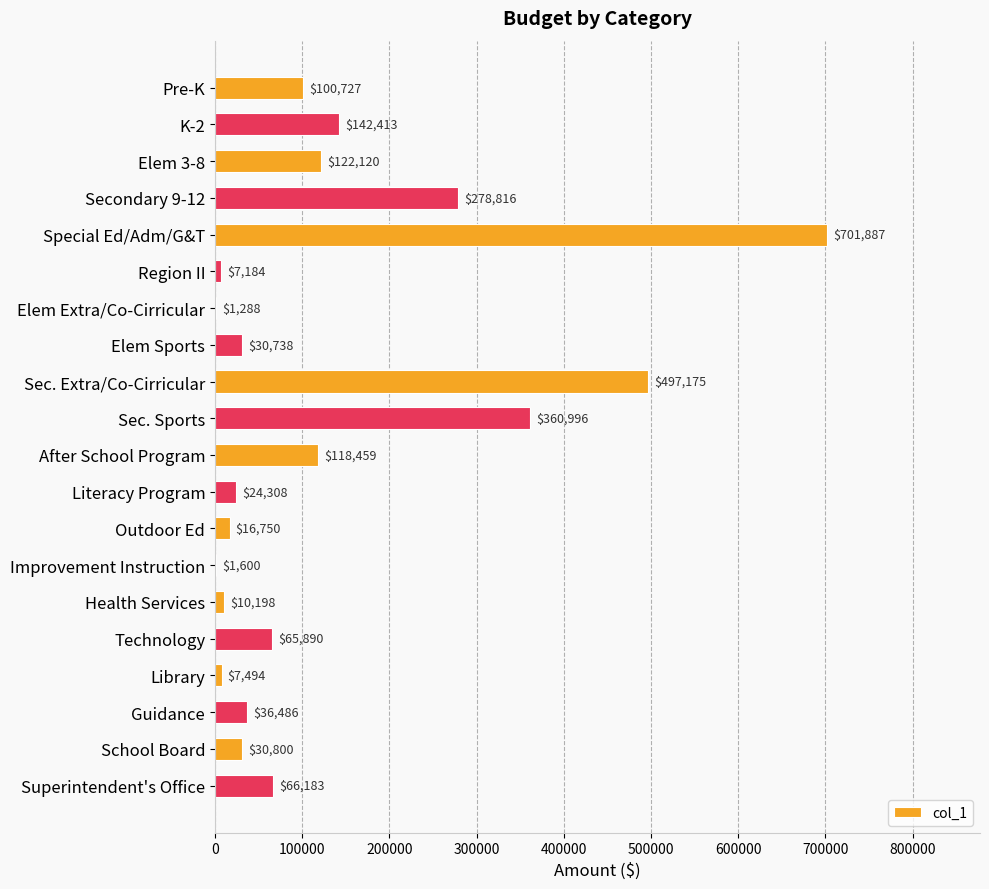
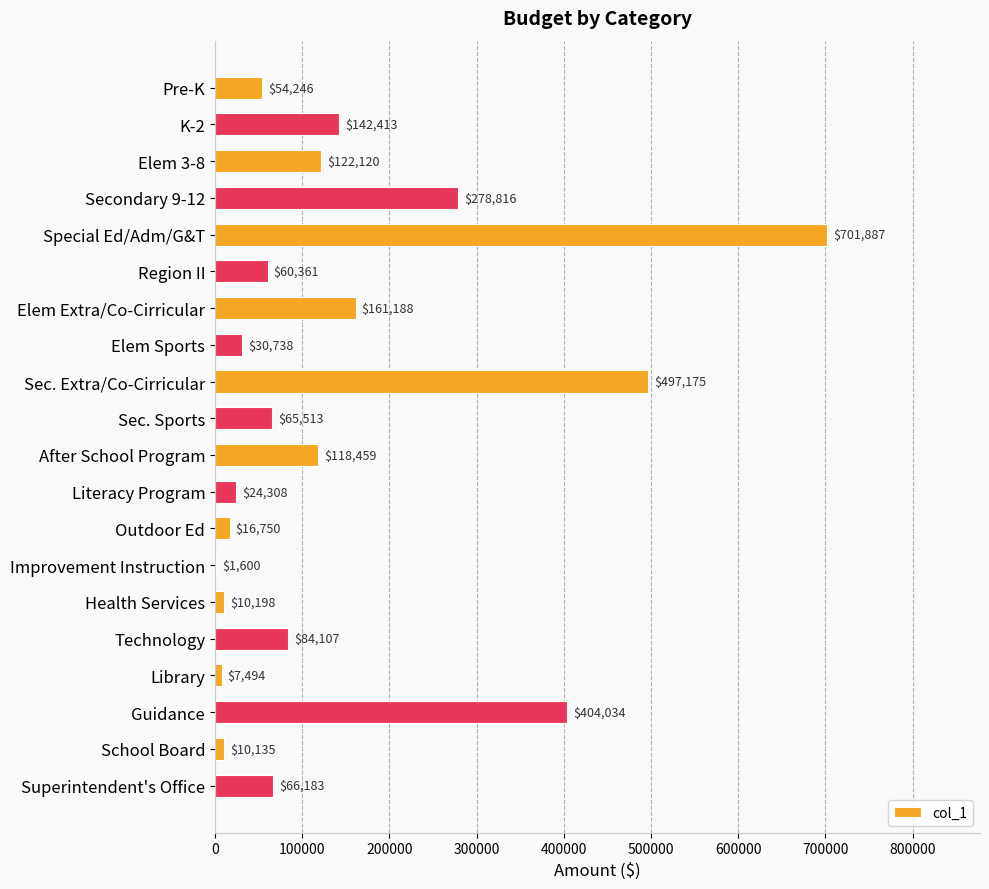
Pre-K: $100,727 -> $54,246
Region II: $7,184 -> $60,361
Elem Extra/Co-Cirricular: $1,288 -> $161,188
Sec. Sports: $360,996 -> $65,513
Technology: $65,890 -> $84,107
Guidance: $36,486 -> $404,034
School Board: $30,800 -> $10,135
